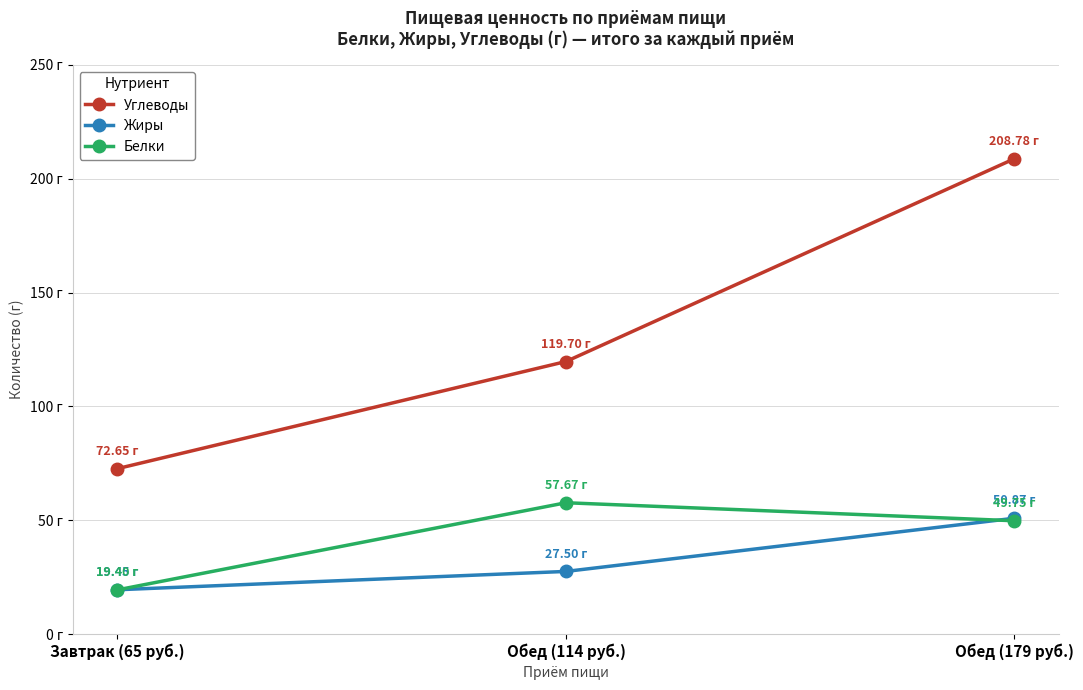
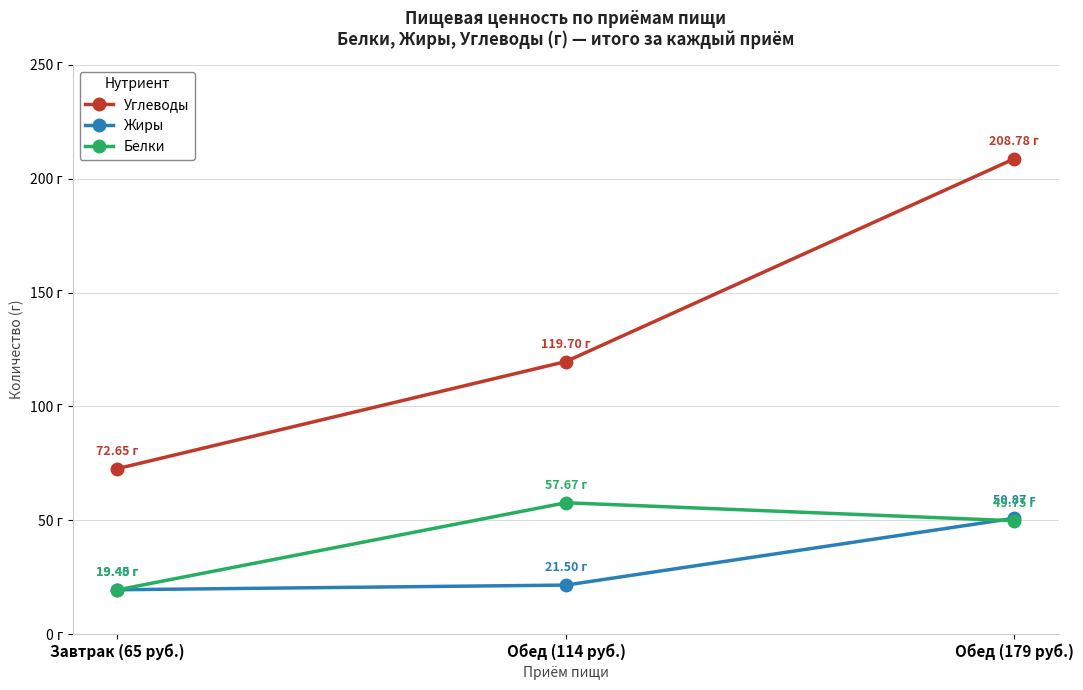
Жиры, Обед (114 руб.): 27.50 -> 21.50
